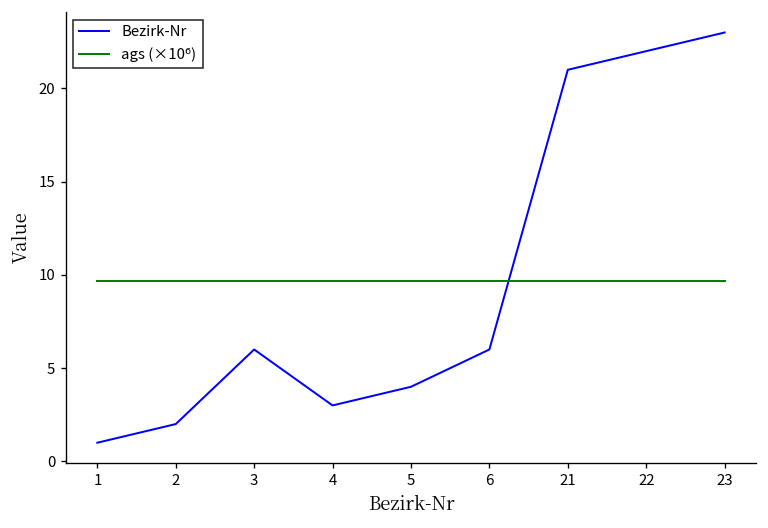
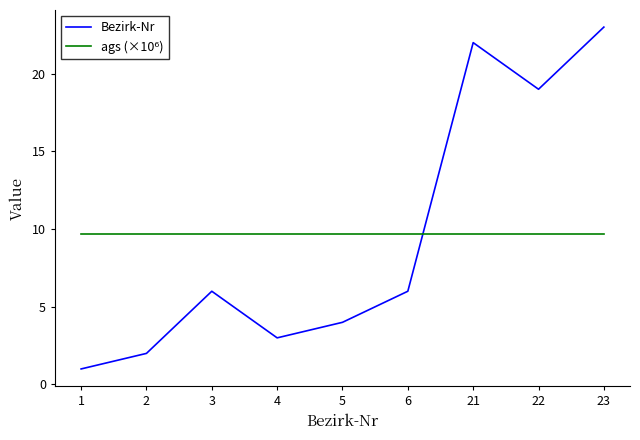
Bezirk-Nr, 21: 21 -> 22
Bezirk-Nr, 22: 22 -> 19
